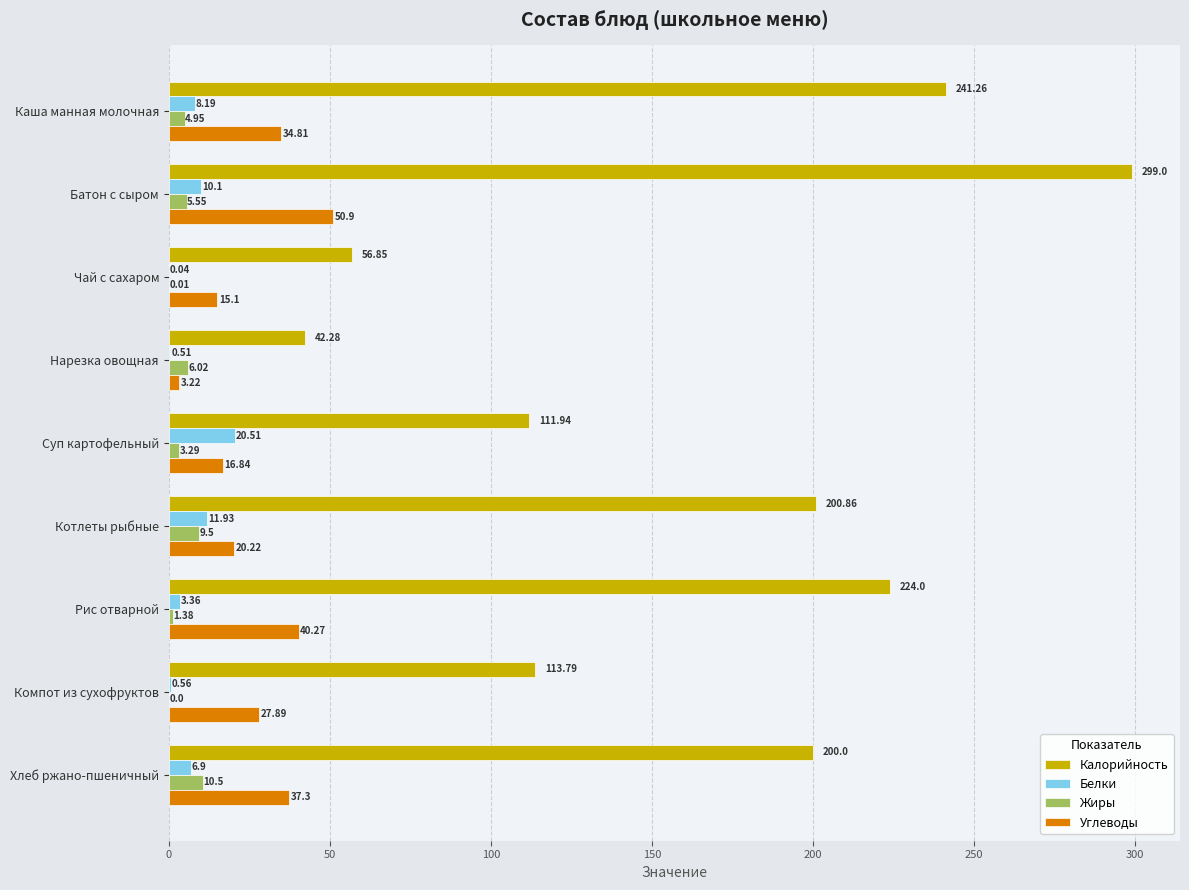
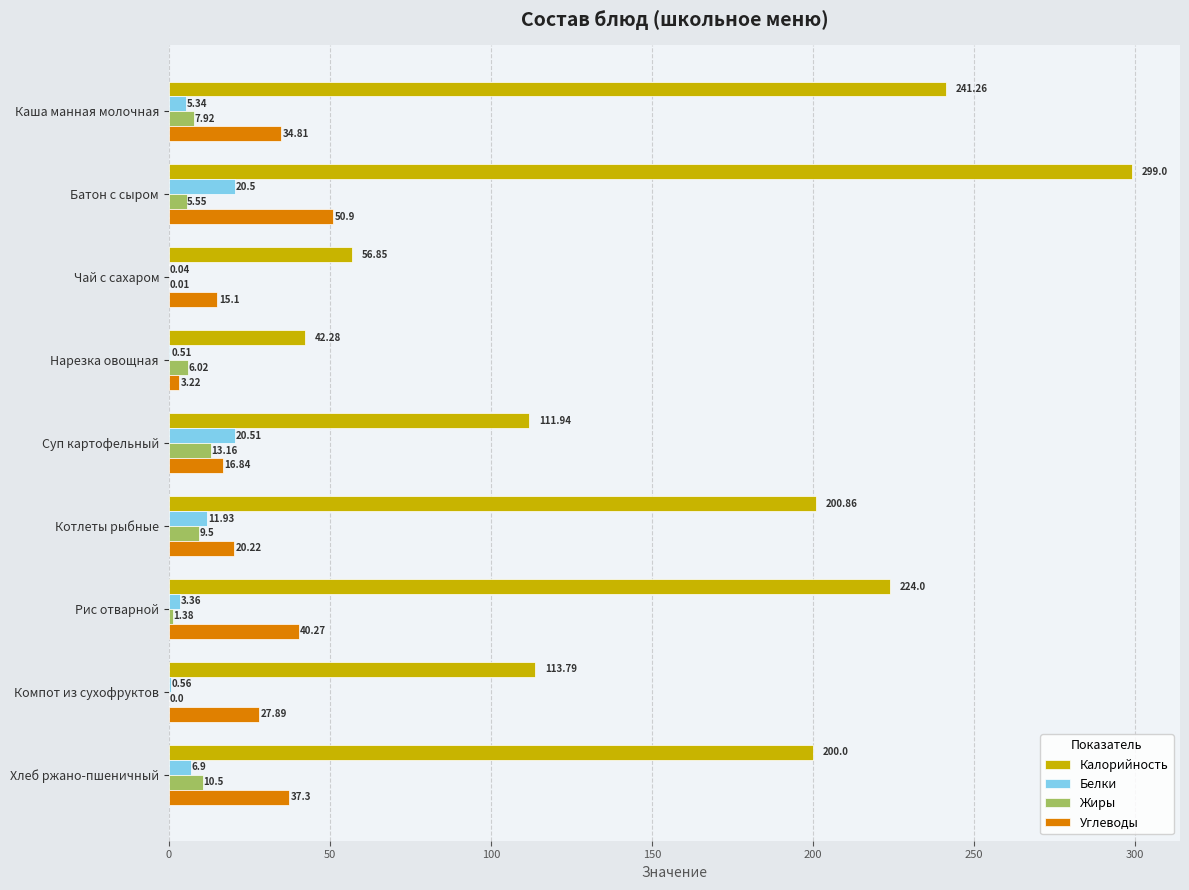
Белки, Каша манная молочная: 8.19 -> 5.34
Жиры, Каша манная молочная: 4.95 -> 7.92
Белки, Батон с сыром: 10.1 -> 20.5
Жиры, Суп картофельный: 3.29 -> 13.16
